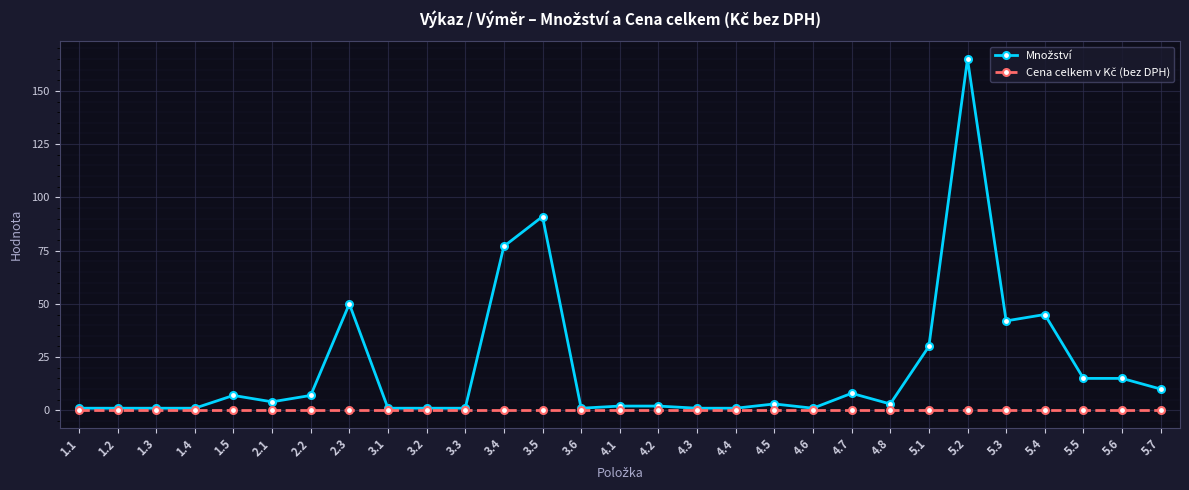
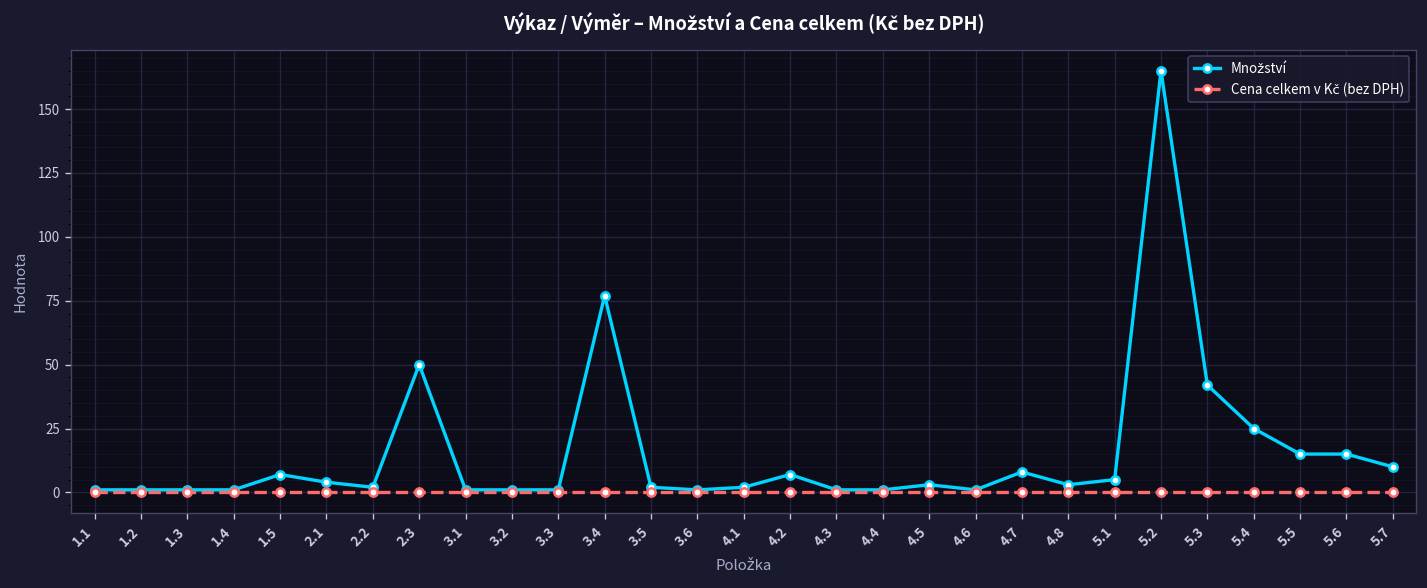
Množství, 2.2: 7 -> 2
Množství, 3.5: 91 -> 2
Množství, 4.2: 2 -> 7
Množství, 5.1: 30 -> 5
Množství, 5.4: 45 -> 25
